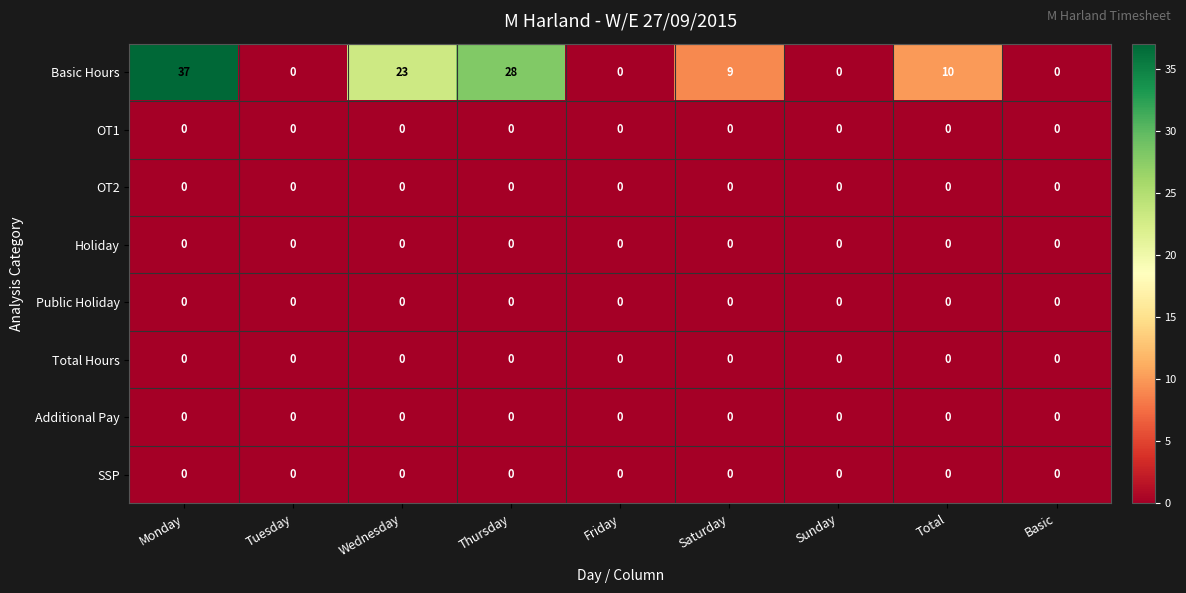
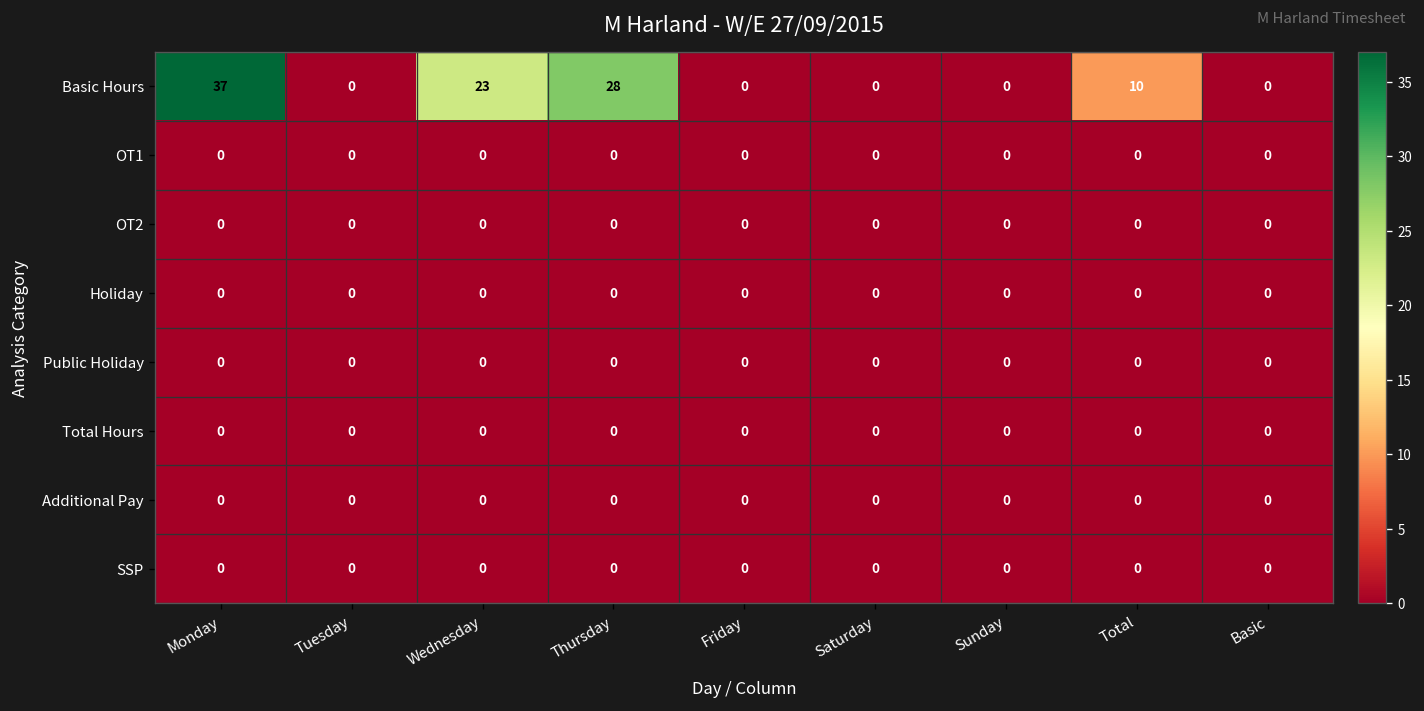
Basic Hours, Saturday: 9 -> 0
